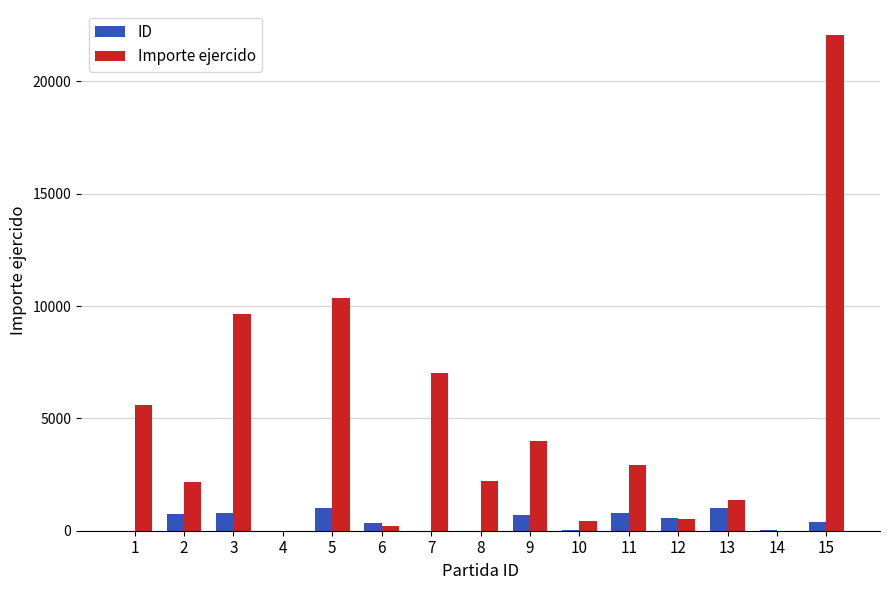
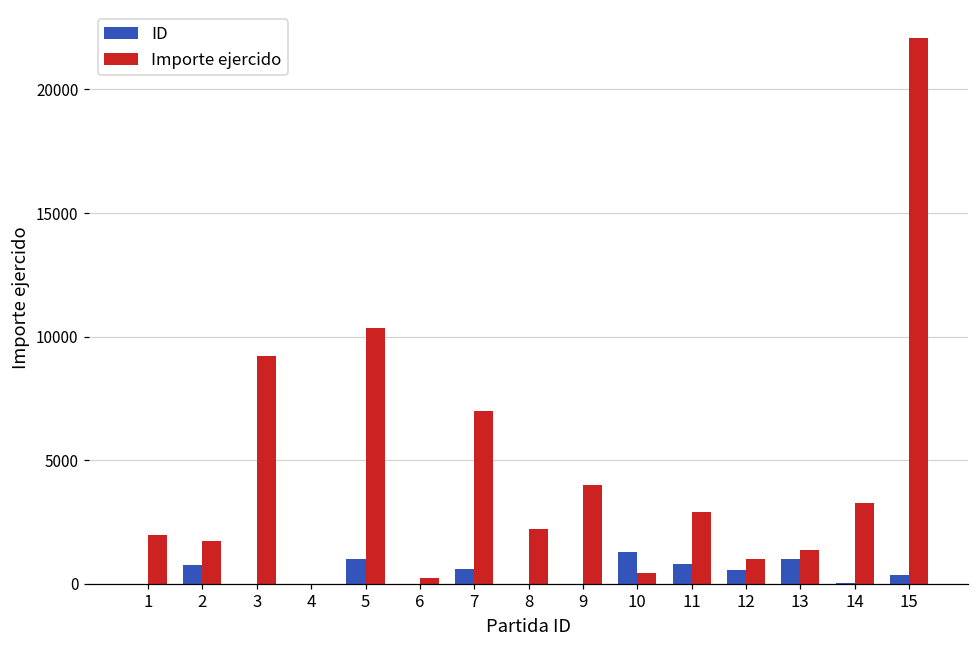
Importe ejercido, 1: 5600 -> 2000
Importe ejercido, 2: 2200 -> 1700
ID, 3: 800 -> 0
Importe ejercido, 3: 9600 -> 9200
ID, 6: 400 -> 0
ID, 7: 0 -> 600
ID, 9: 700 -> 0
ID, 10: 0 -> 1300
Importe ejercido, 12: 500 -> 1000
Importe ejercido, 14: 0 -> 3300
